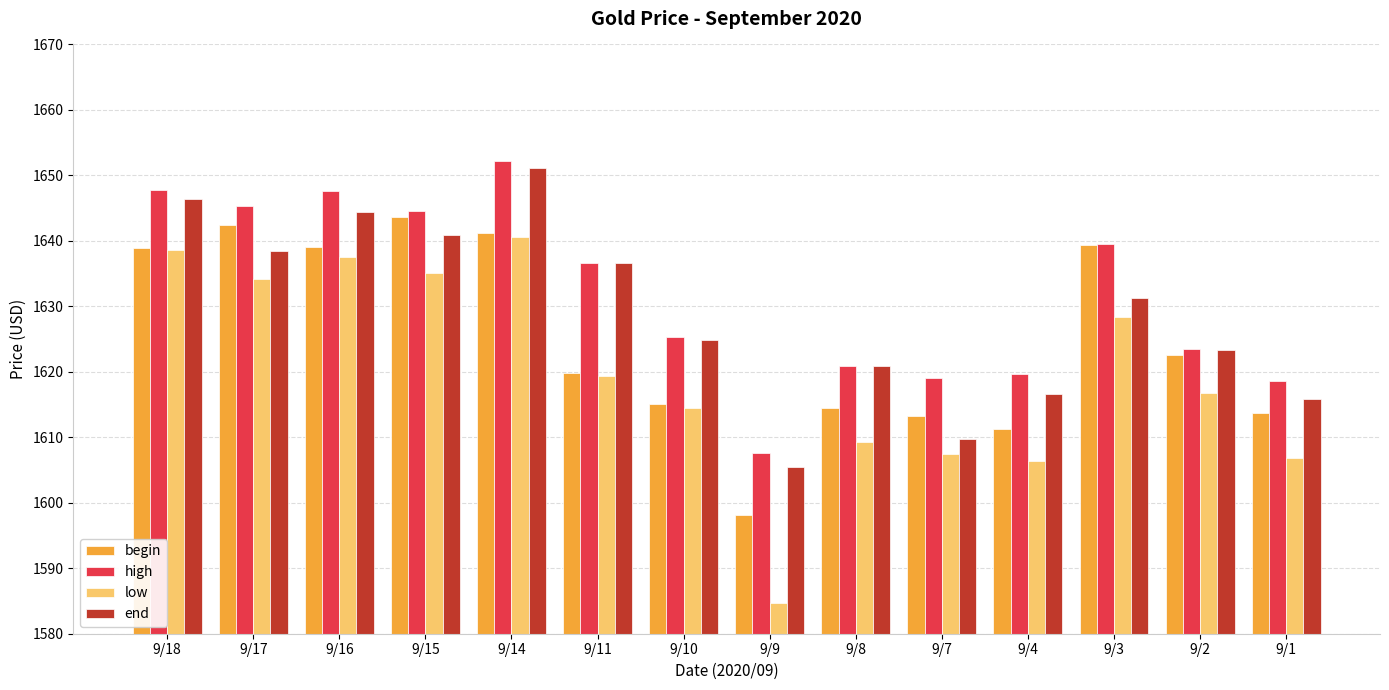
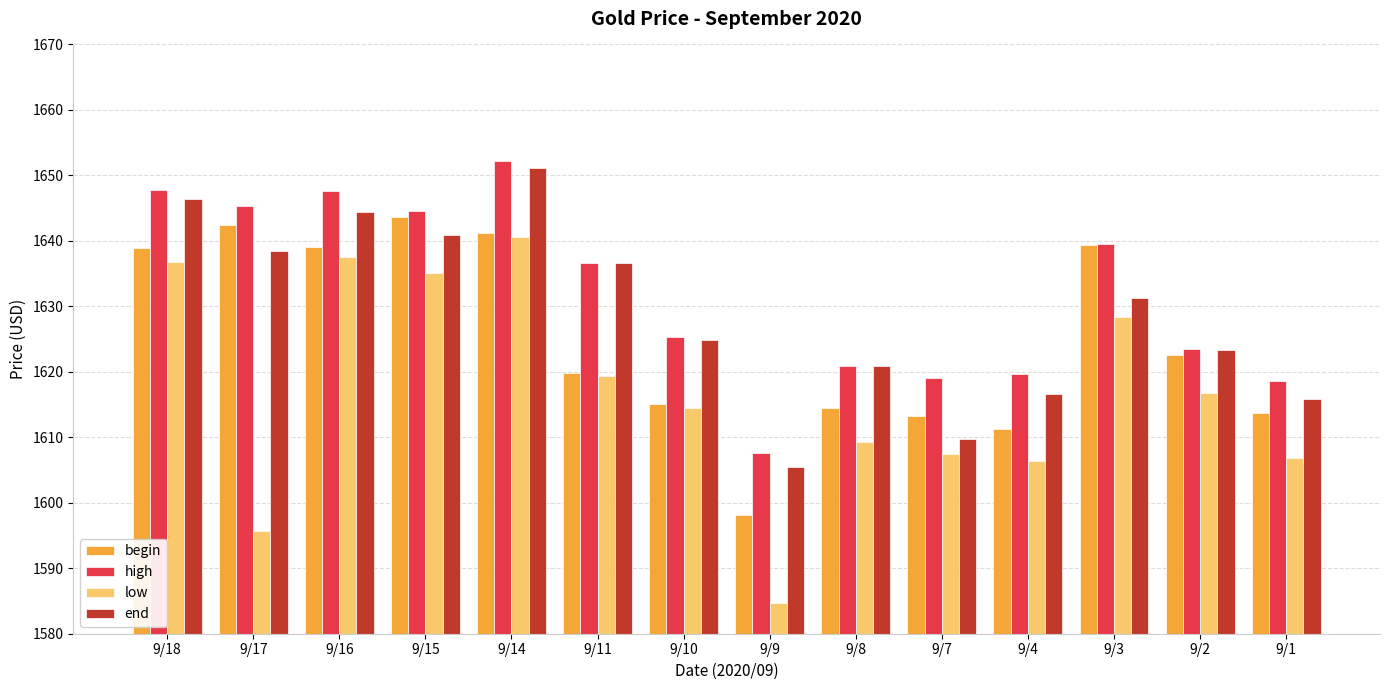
low, 9/18: 1639 -> 1637
low, 9/17: 1634 -> 1596
